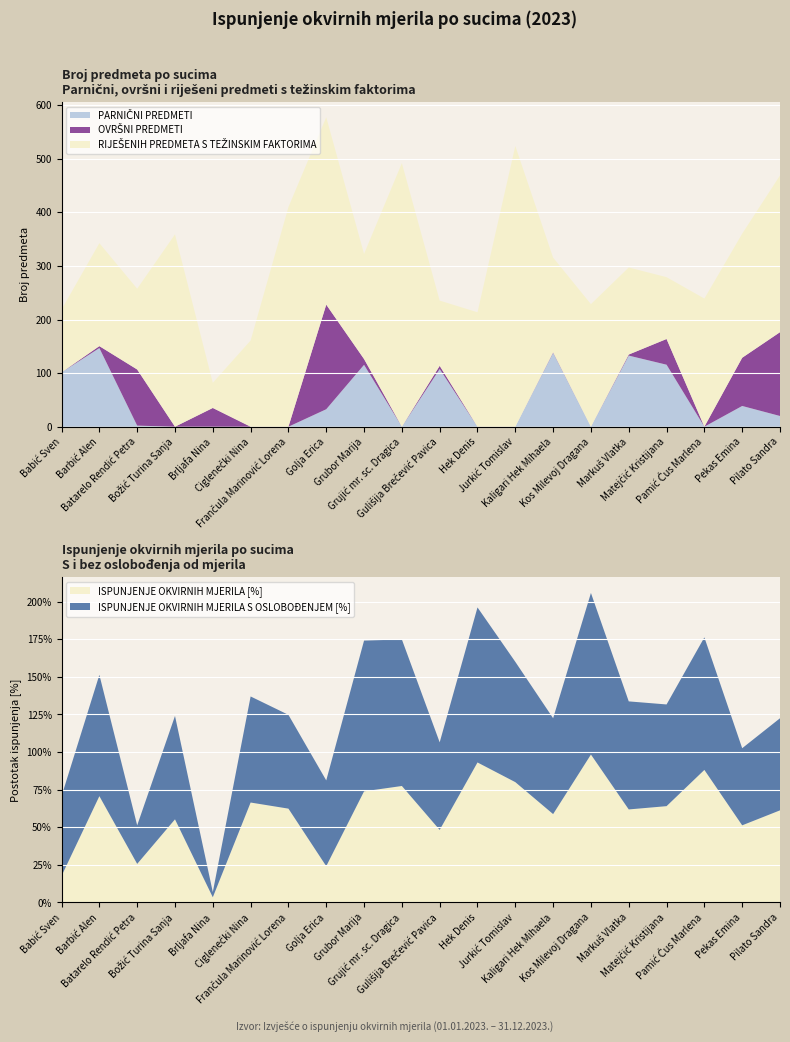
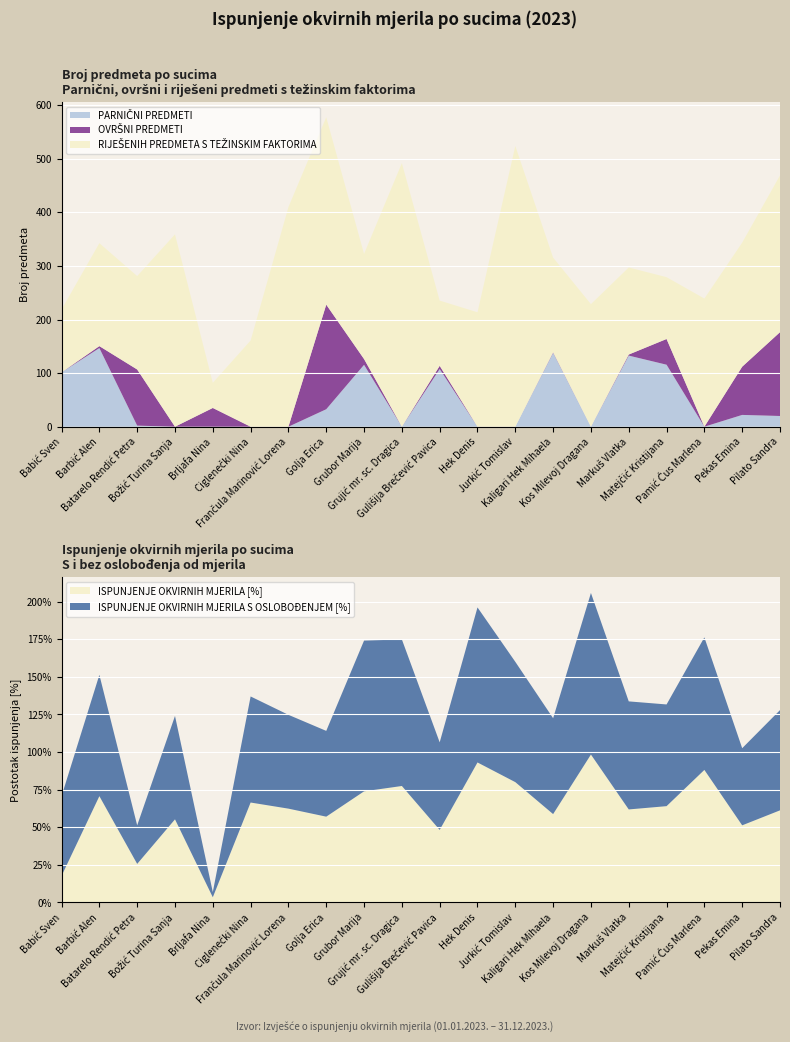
Broj predmeta po sucima Parnični, ovršni i riješeni predmeti s težinskim faktorima, RIJEŠENIH PREDMETA S TEŽINSKIM FAKTORIMA, Batarelo Rendić Petra: 150 -> 170
Broj predmeta po sucima Parnični, ovršni i riješeni predmeti s težinskim faktorima, PARNIČNI PREDMETI, Pekas Emina: 40 -> 20
Ispunjenje okvirnih mjerila po sucima S i bez oslobođenja od mjerila, ISPUNJENJE OKVIRNIH MJERILA [%], Golja Erica: 24% -> 57%
Ispunjenje okvirnih mjerila po sucima S i bez oslobođenja od mjerila, ISPUNJENJE OKVIRNIH MJERILA S OSLOBOĐENJEM [%], Pilato Sandra: 61% -> 67%
